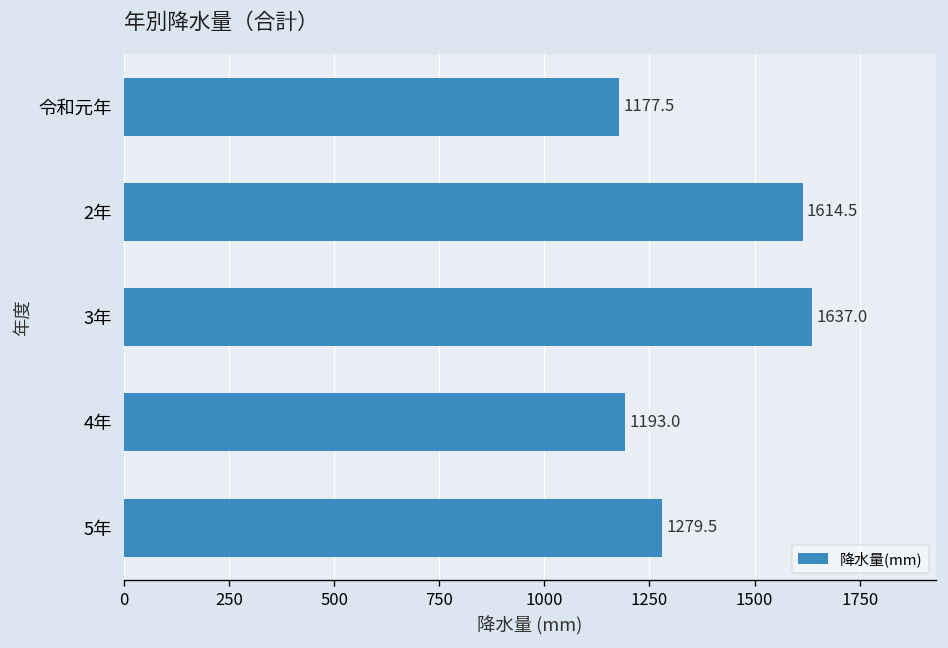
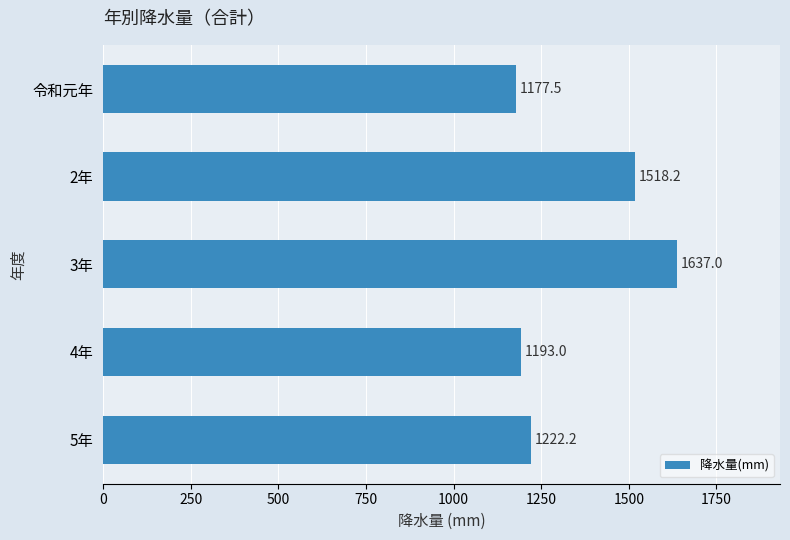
2年: 1614.5 -> 1518.2
5年: 1279.5 -> 1222.2
